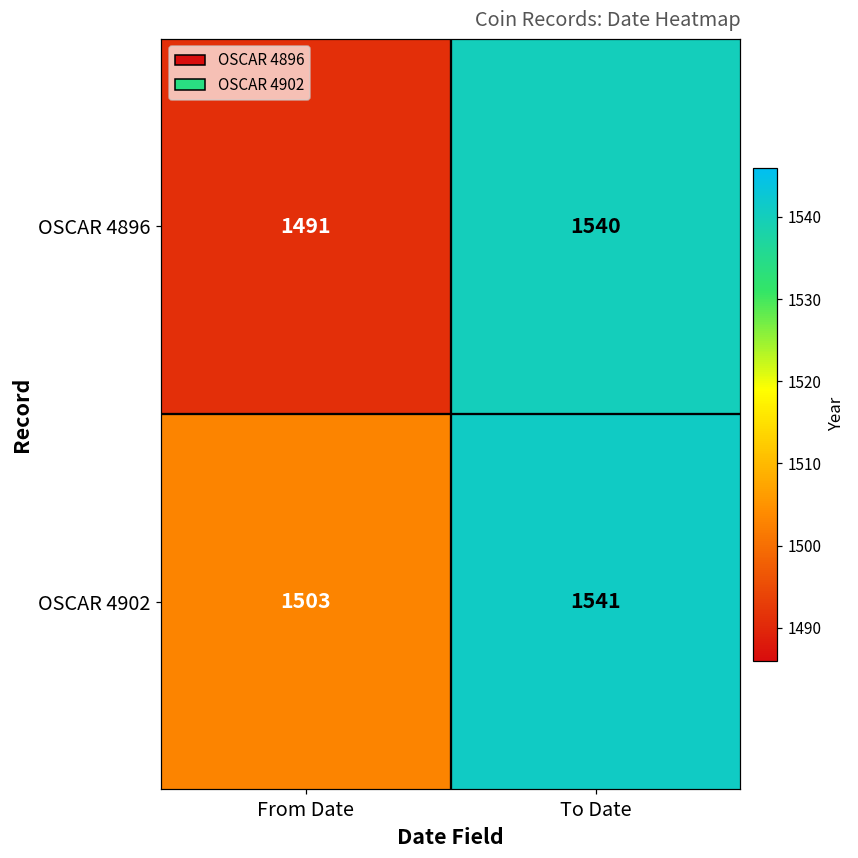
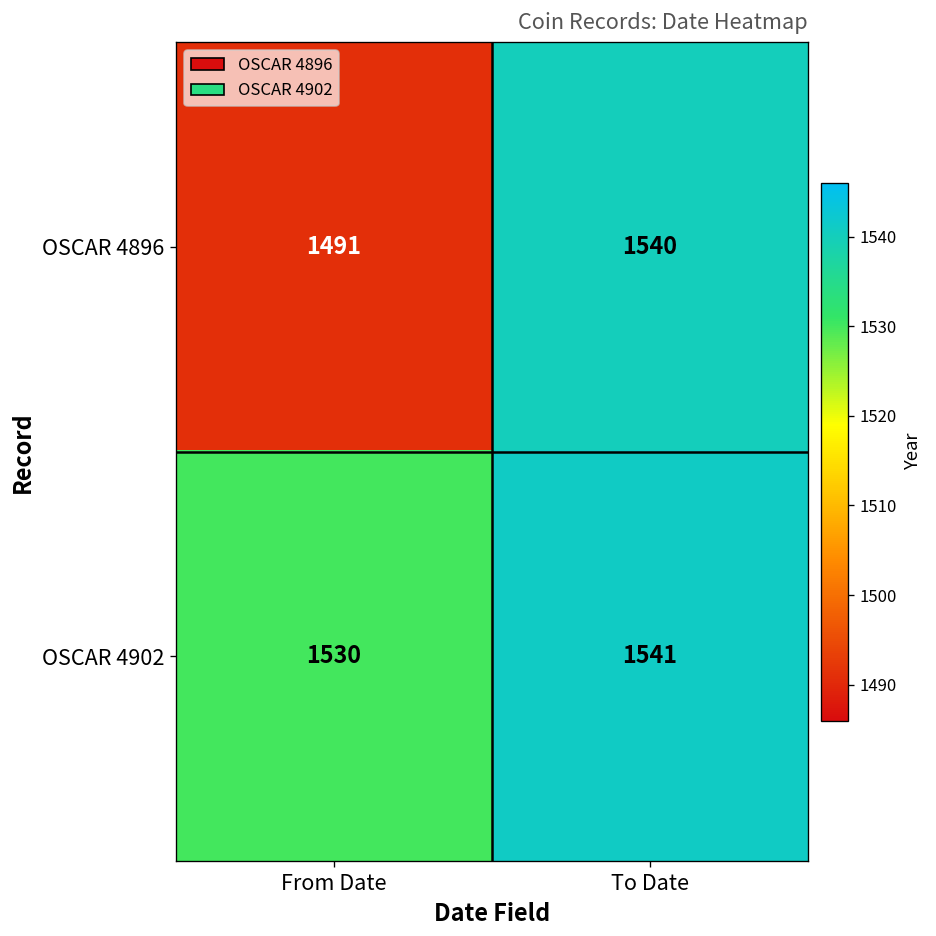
OSCAR 4902, From Date: 1503 -> 1530
